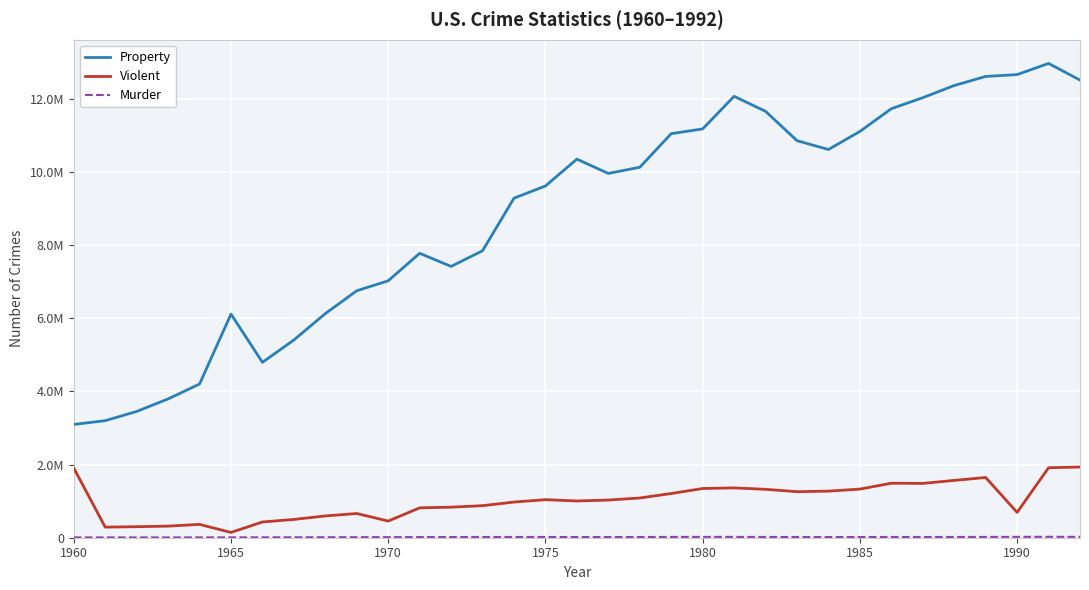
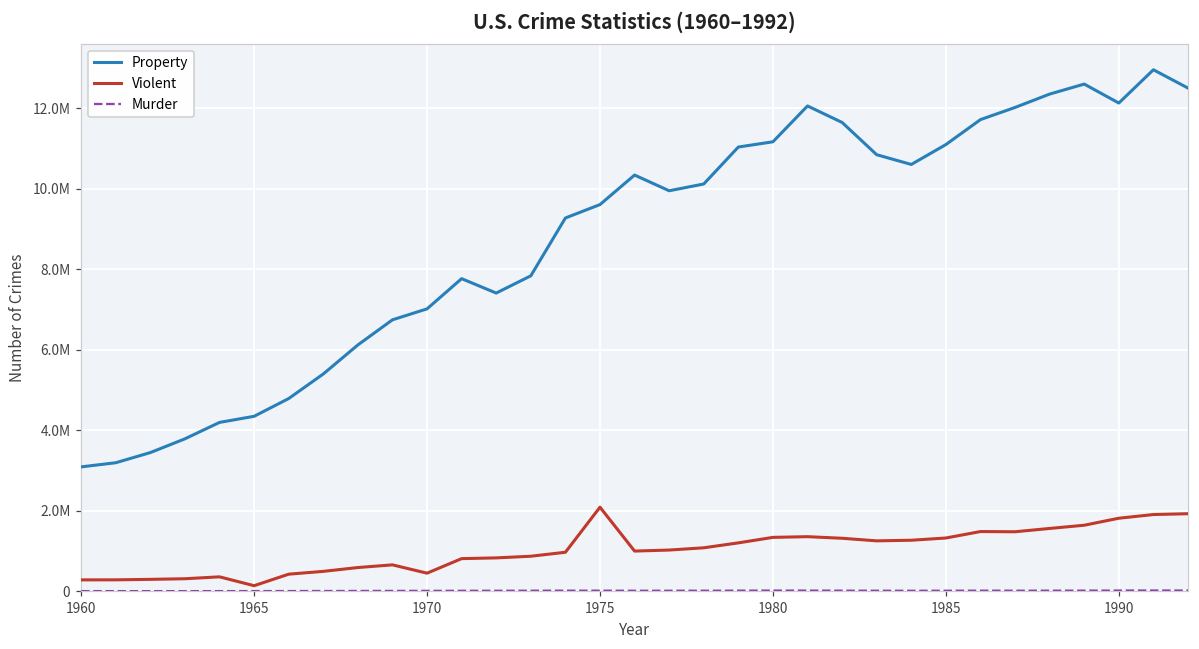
Violent, 1960: 1900000 -> 300000
Property, 1965: 6100000 -> 4400000
Violent, 1975: 1000000 -> 2100000
Property, 1990: 12700000 -> 12100000
Violent, 1990: 700000 -> 1800000
